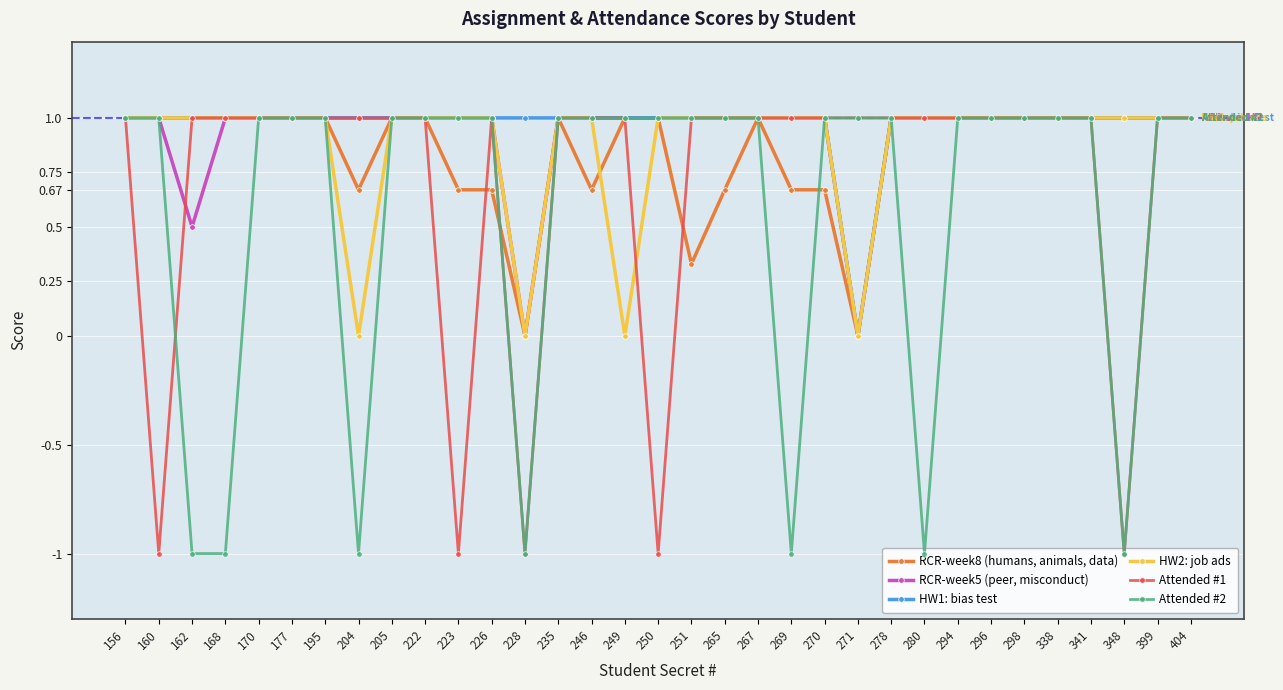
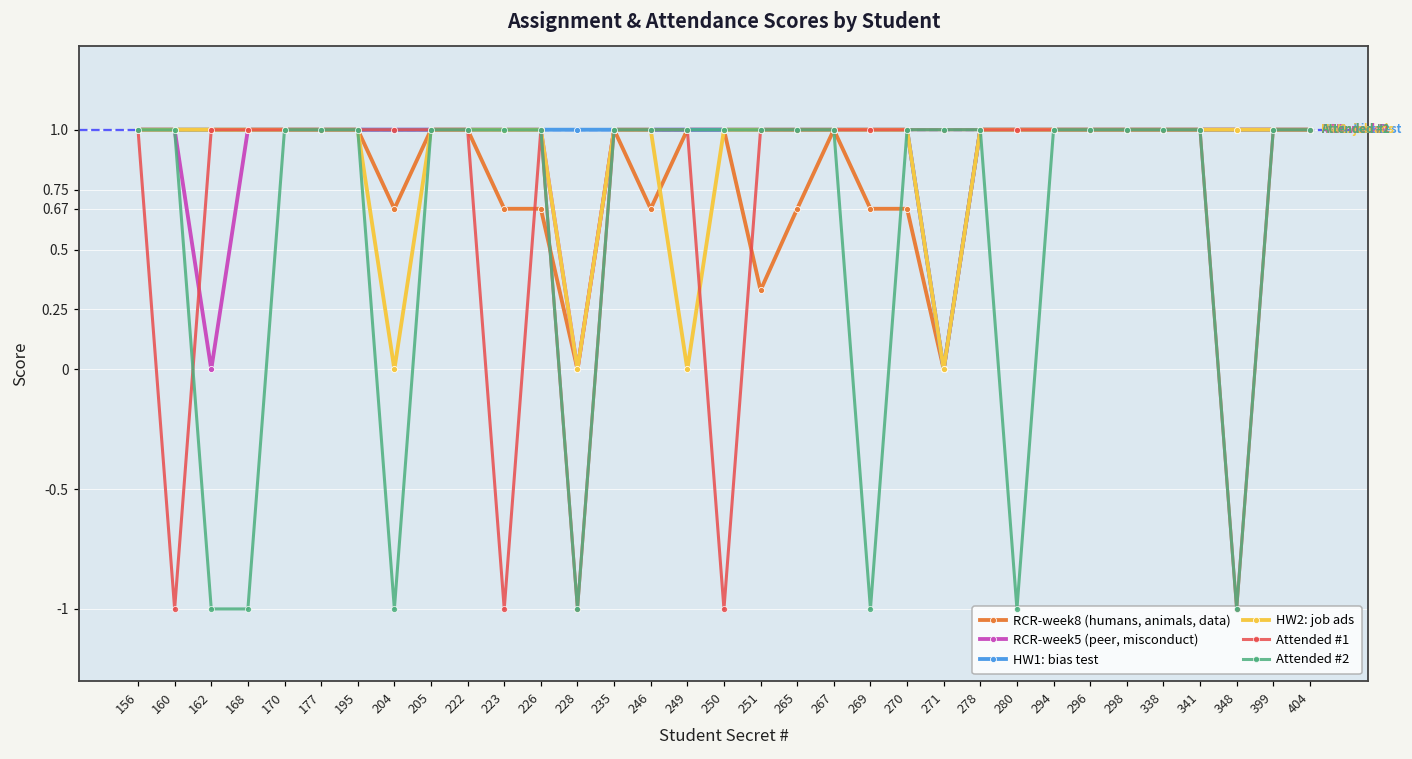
RCR-week5 (peer, misconduct), 162: 0.5 -> 0.0
